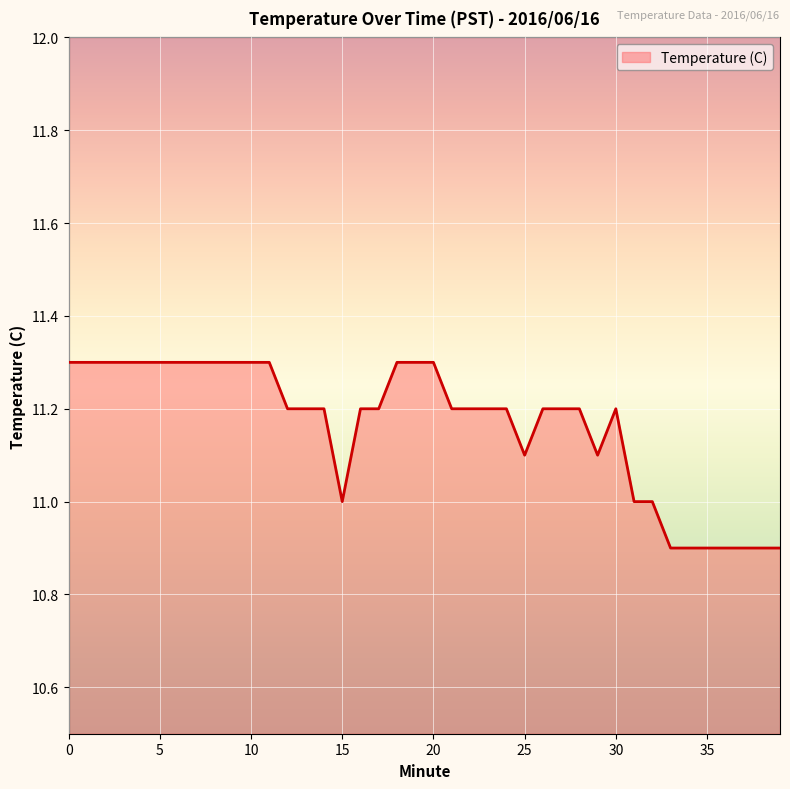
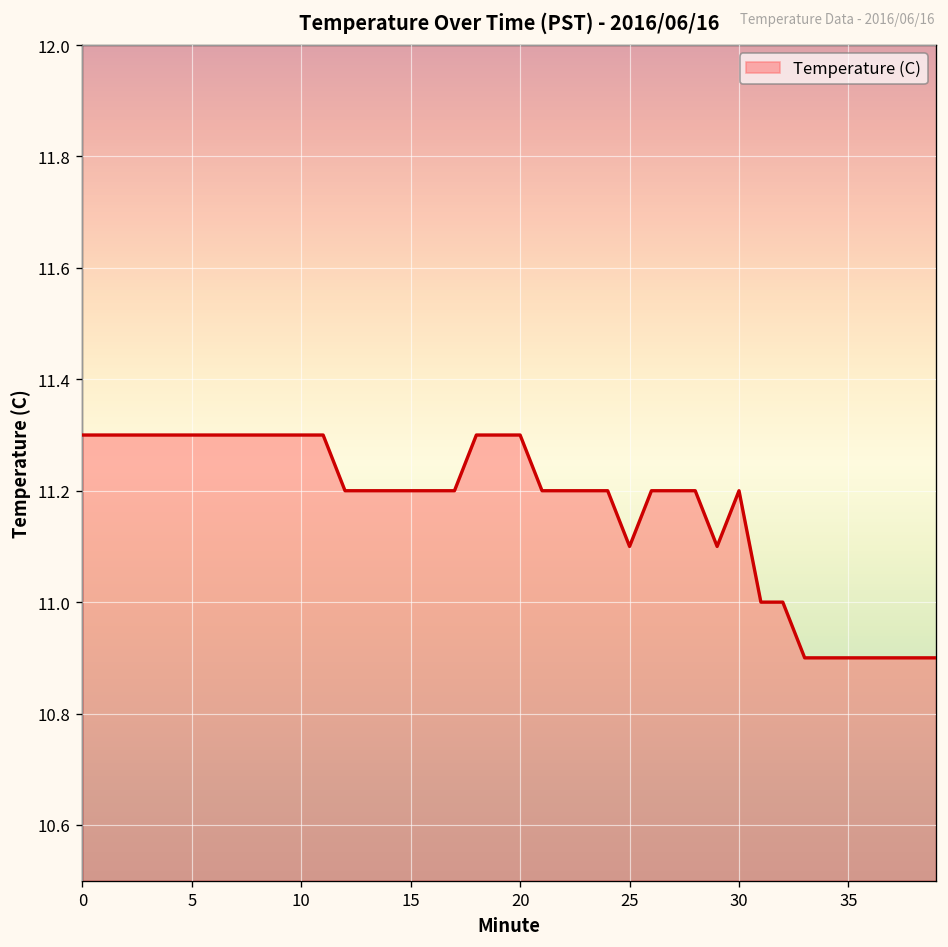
15: 11.0 -> 11.2
